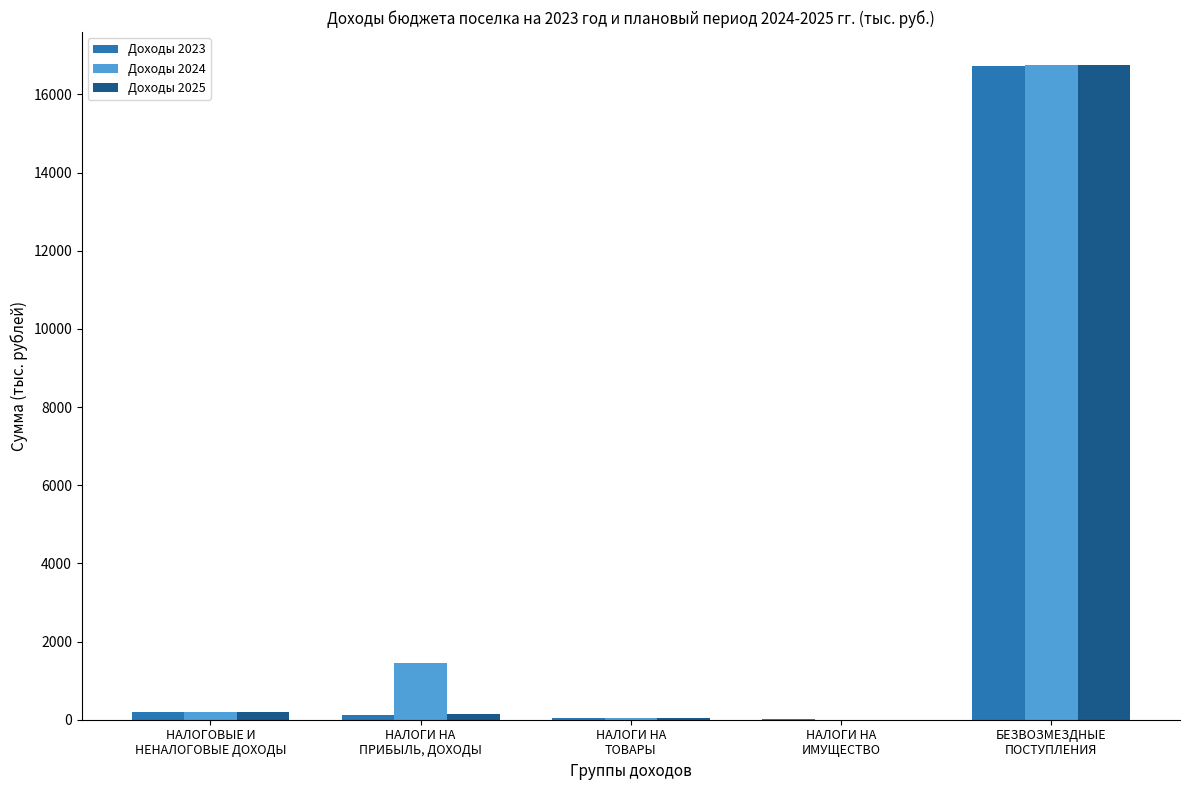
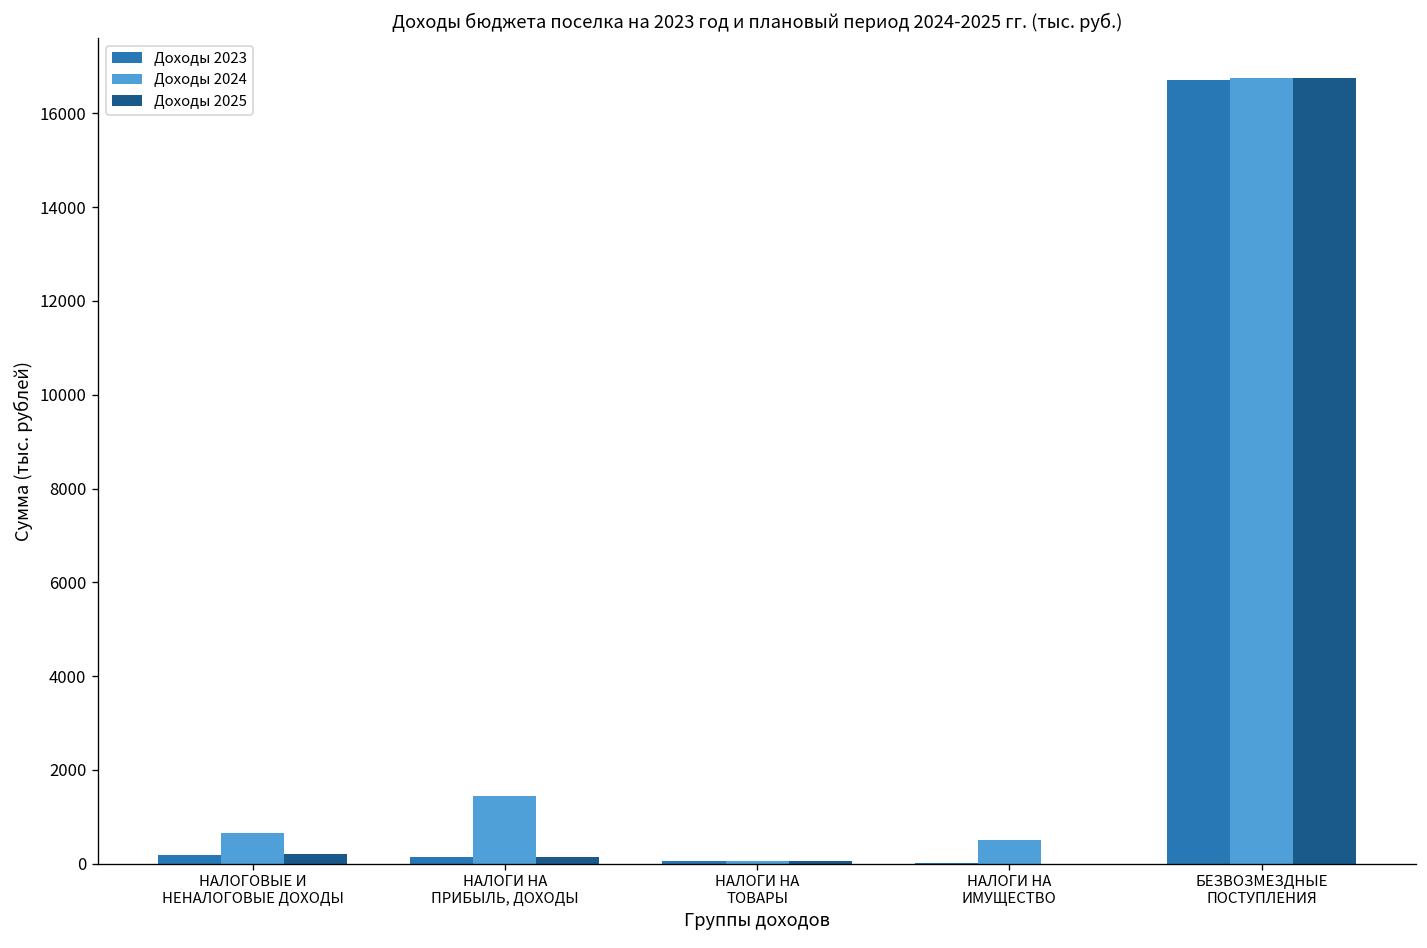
Доходы 2024, НАЛОГОВЫЕ И НЕНАЛОГОВЫЕ ДОХОДЫ: 200 -> 600
Доходы 2024, НАЛОГИ НА ИМУЩЕСТВО: 0 -> 500
